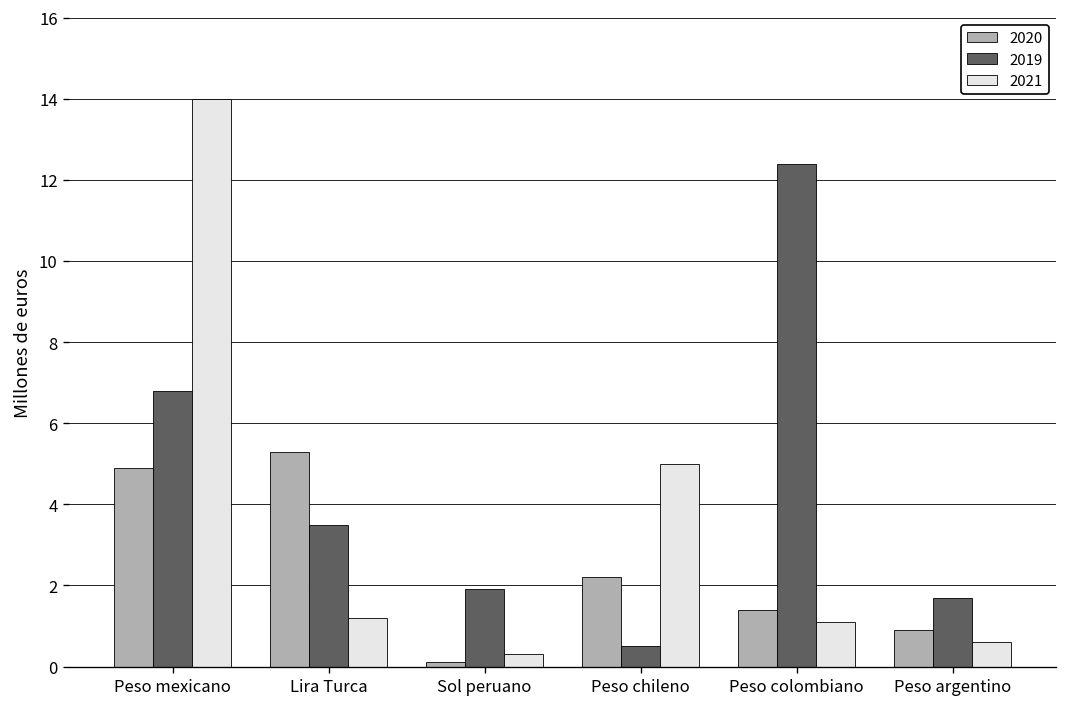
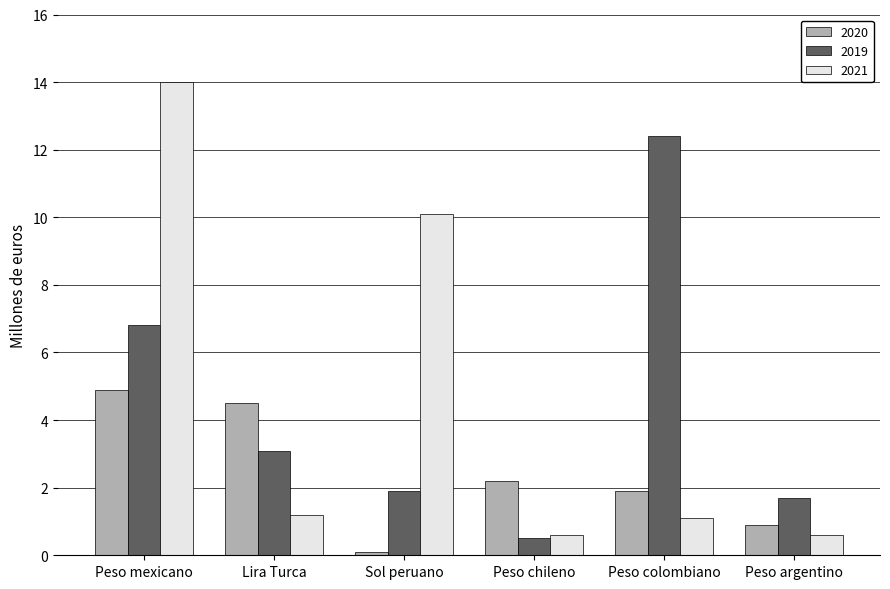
2020, Lira Turca: 5.3 -> 4.5
2019, Lira Turca: 3.5 -> 3.1
2021, Sol peruano: 0.3 -> 10.1
2021, Peso chileno: 5.0 -> 0.6
2020, Peso colombiano: 1.4 -> 1.9
